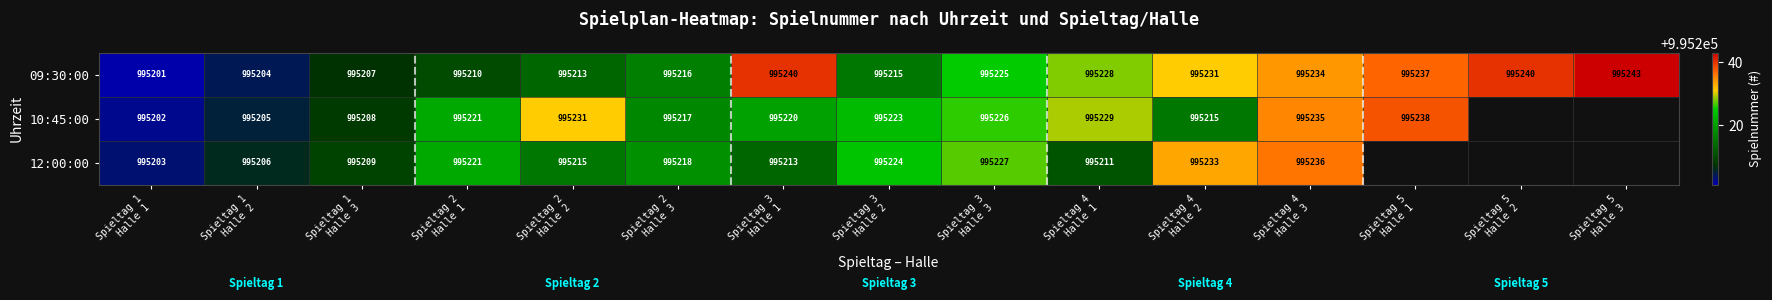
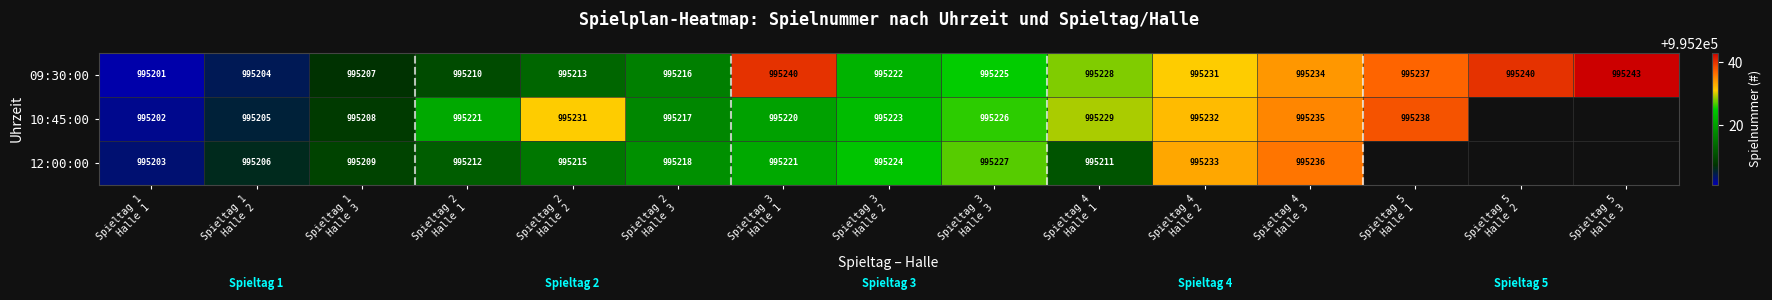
09:30:00, Spieltag 3 Halle 2: 995215 -> 995222
10:45:00, Spieltag 4 Halle 2: 995215 -> 995232
12:00:00, Spieltag 2 Halle 1: 995221 -> 995212
12:00:00, Spieltag 3 Halle 1: 995213 -> 995221
